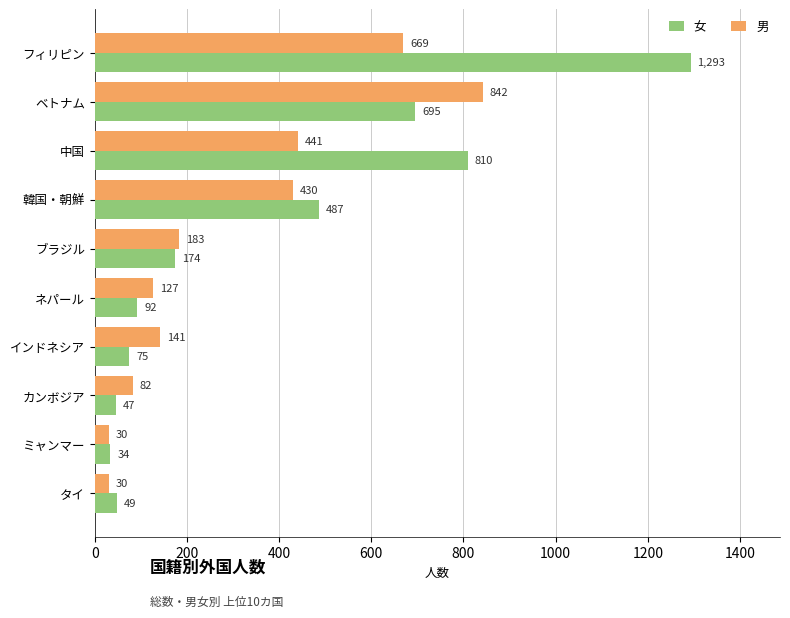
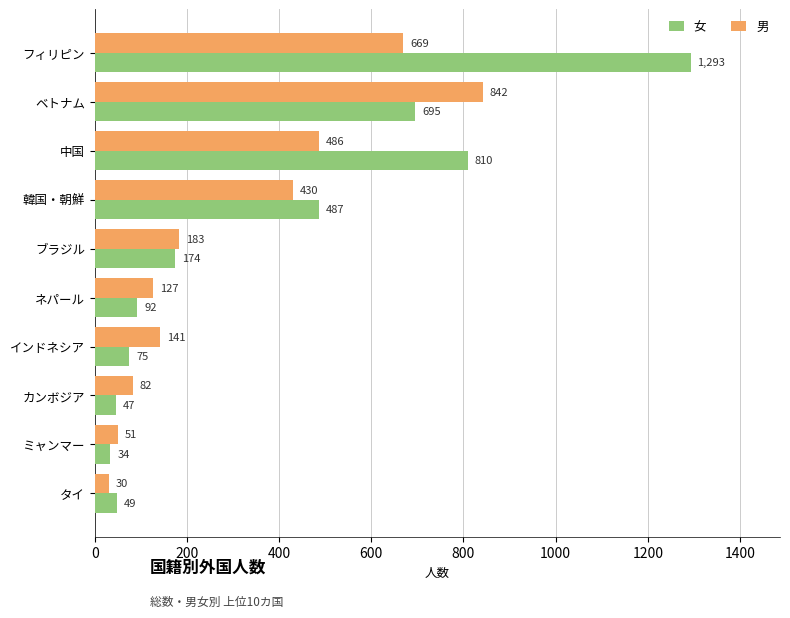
男, 中国: 441 -> 486
男, ミャンマー: 30 -> 51
